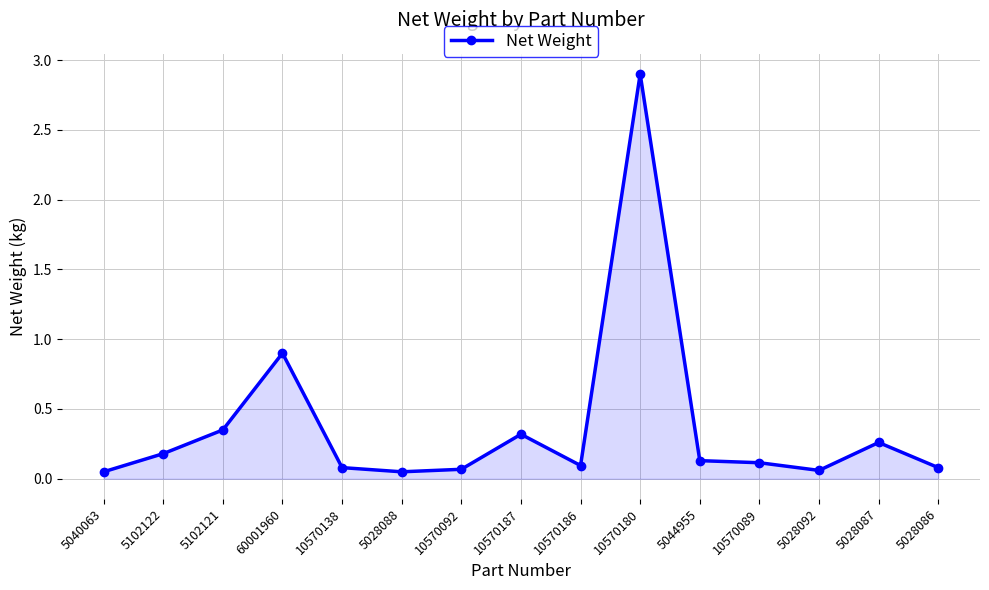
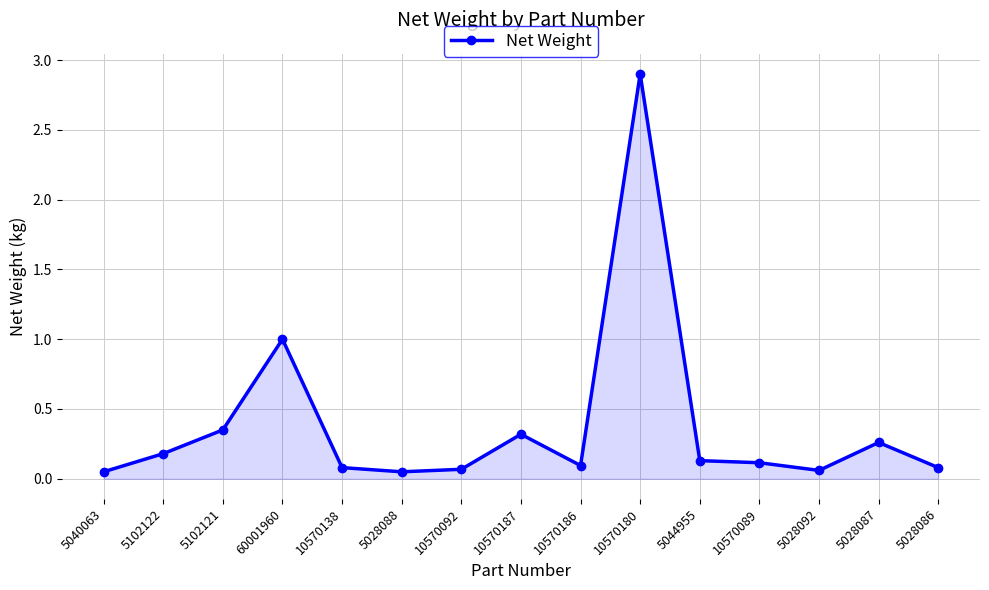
60001960: 0.9 -> 1.0
